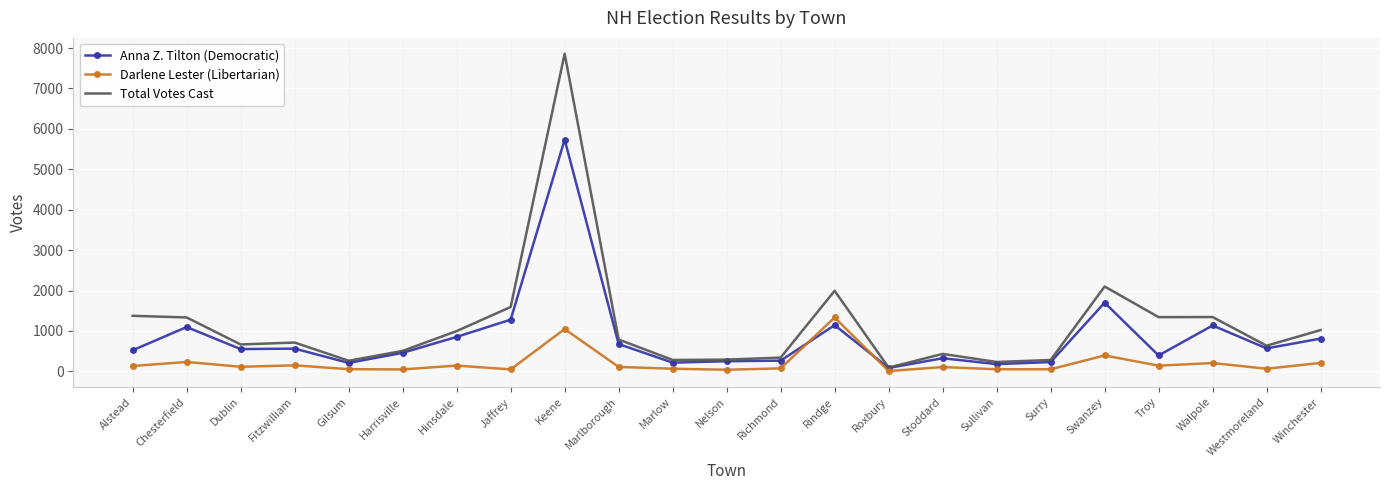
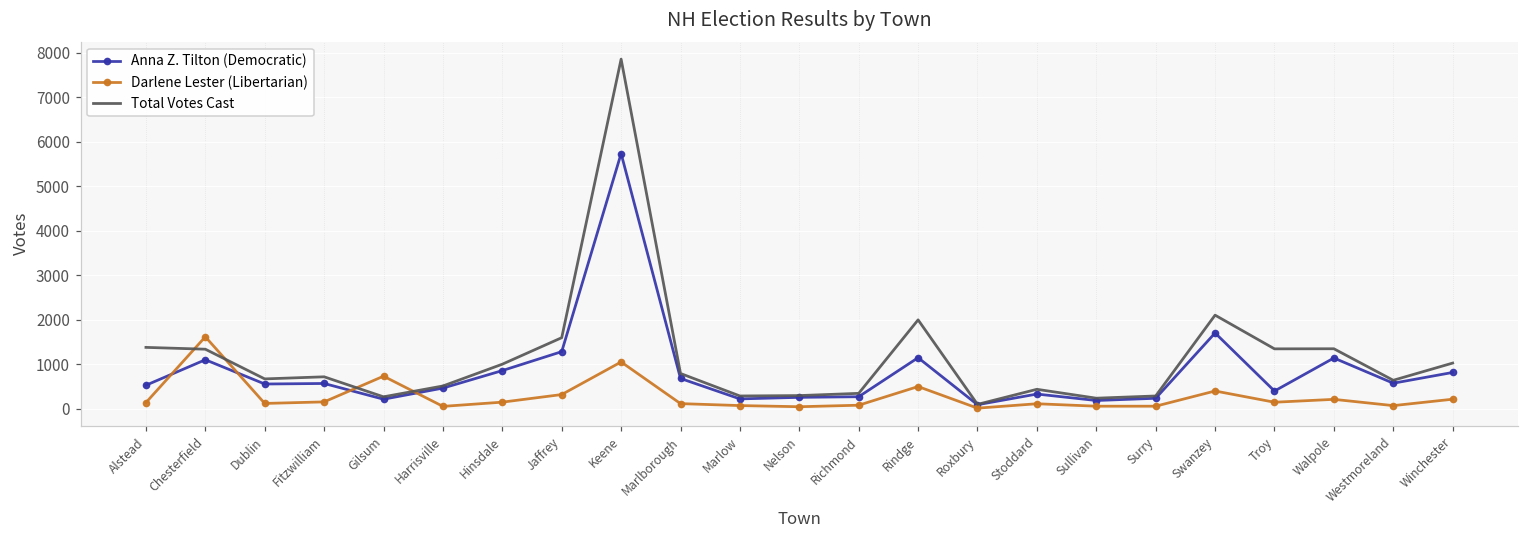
Darlene Lester (Libertarian), Chesterfield: 200 -> 1600
Darlene Lester (Libertarian), Gilsum: 100 -> 700
Darlene Lester (Libertarian), Jaffrey: 0 -> 300
Darlene Lester (Libertarian), Rindge: 1300 -> 500
